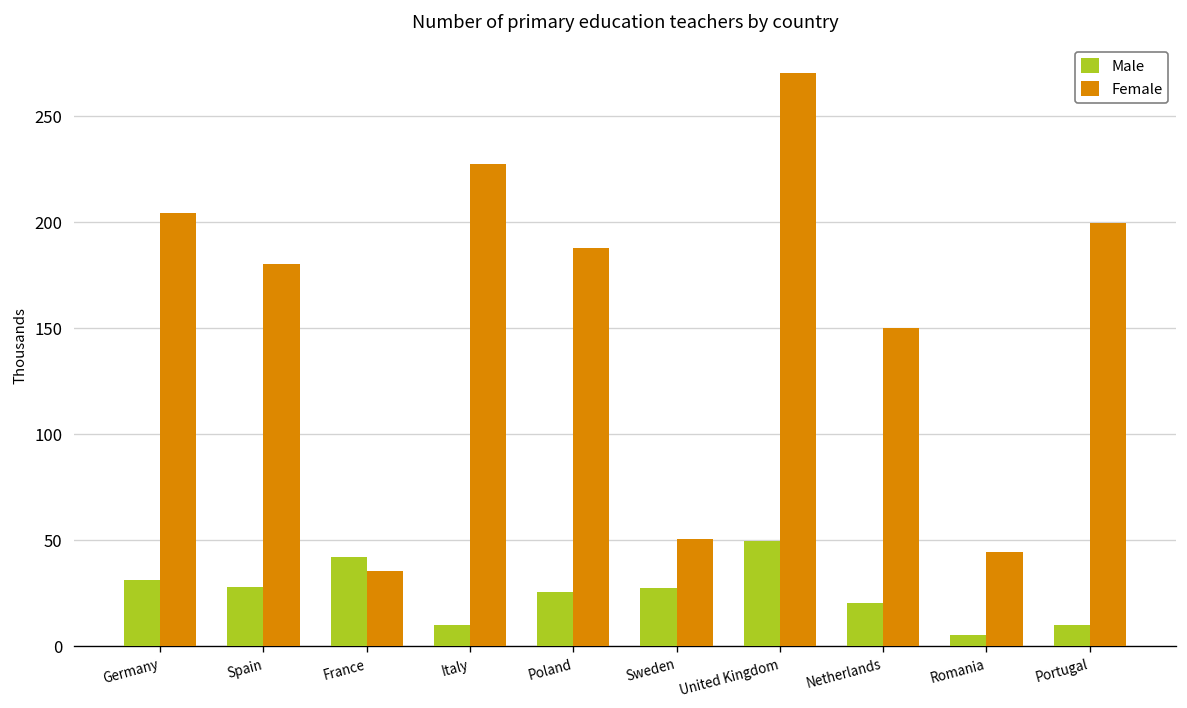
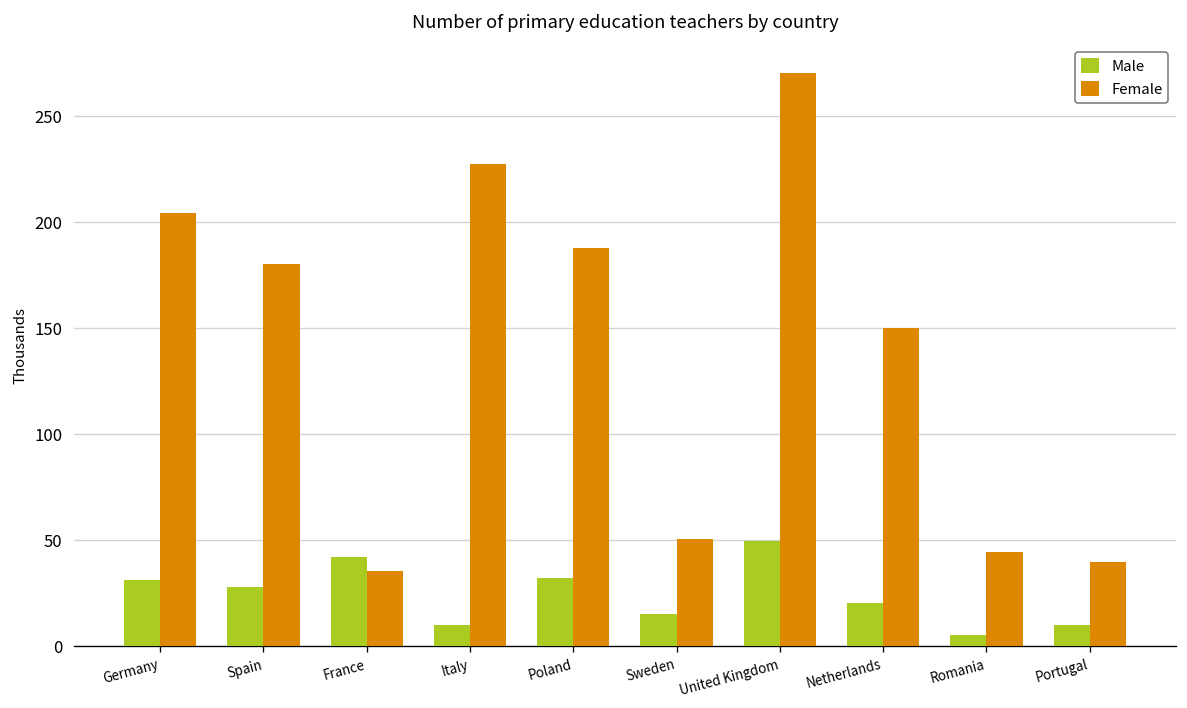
Male, Poland: 26 -> 32
Male, Sweden: 27 -> 15
Female, Portugal: 200 -> 40
